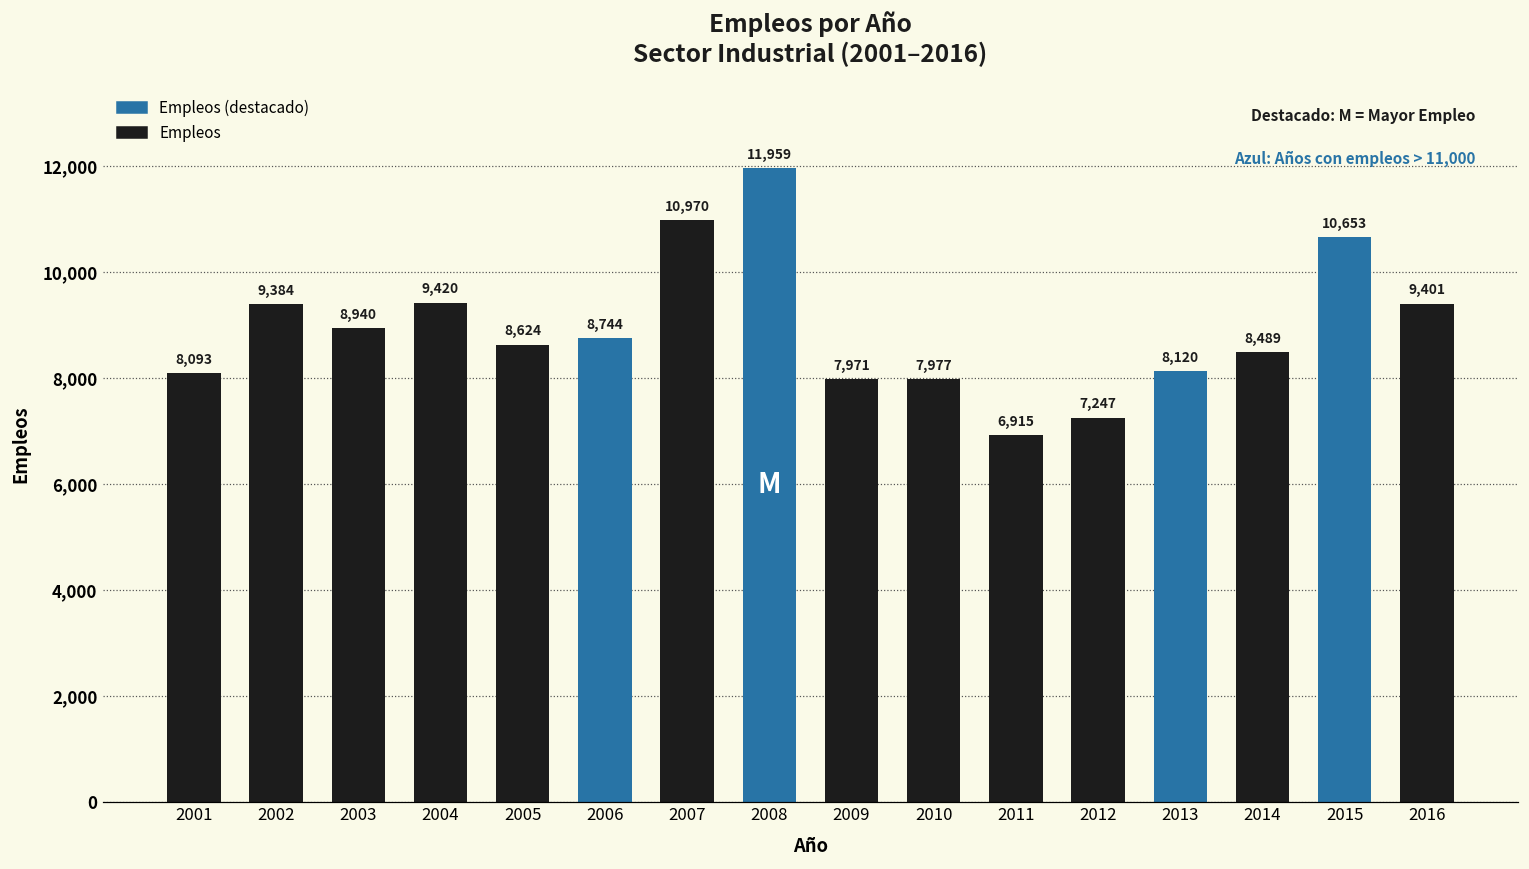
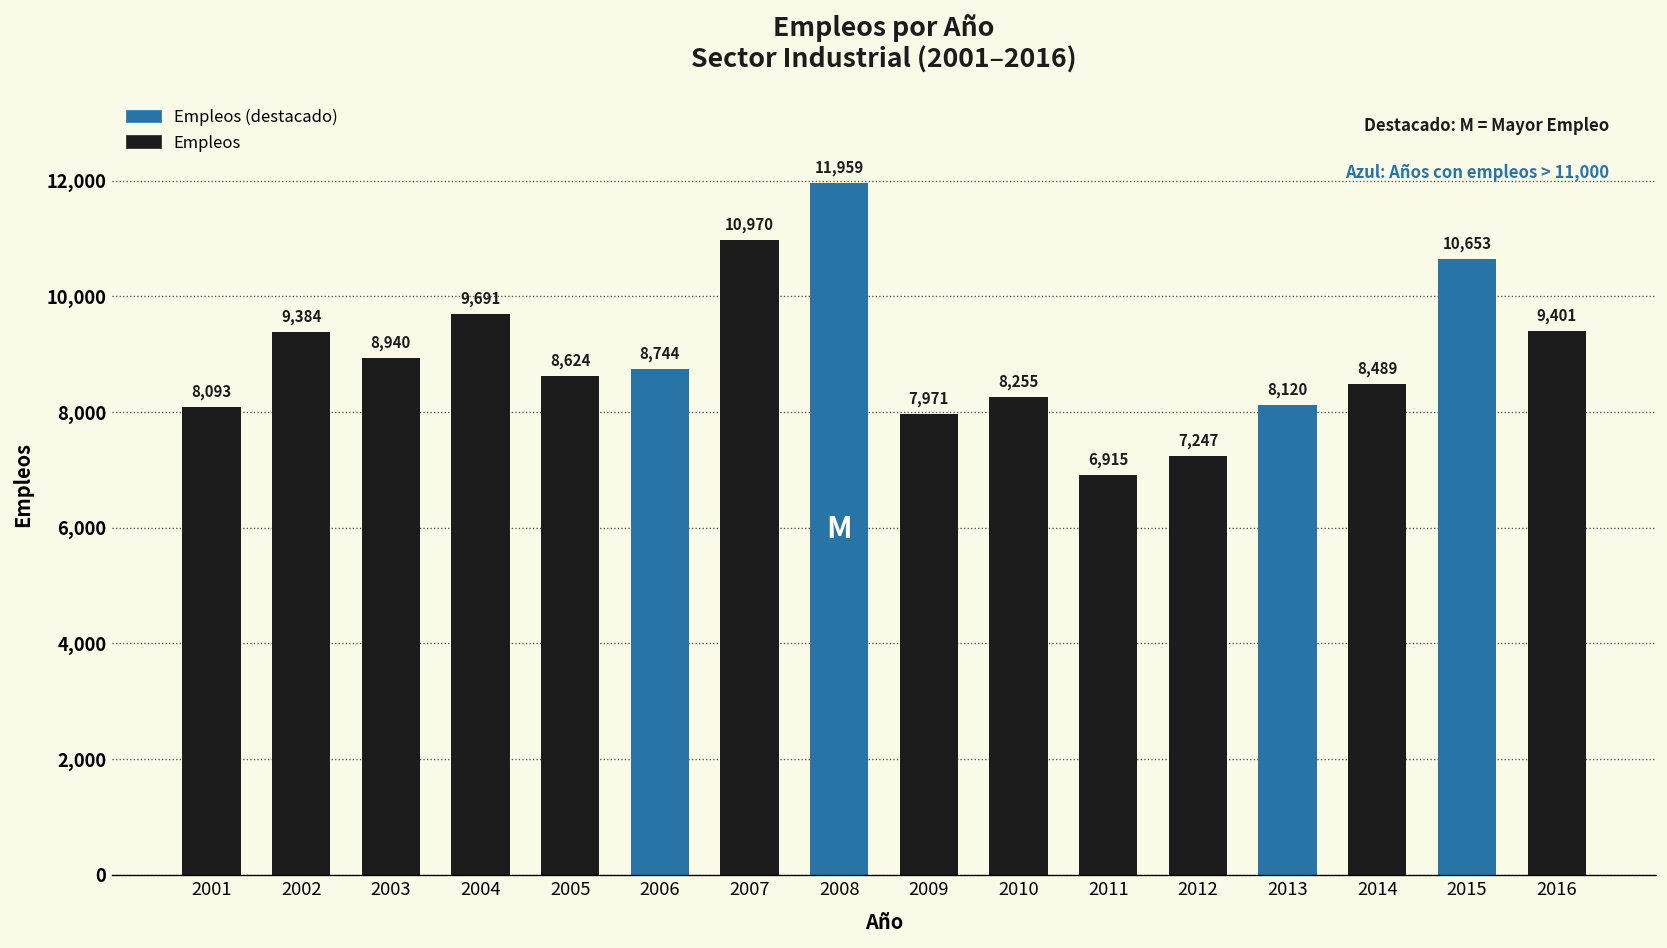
2004: 9,420 -> 9,691
2010: 7,977 -> 8,255
